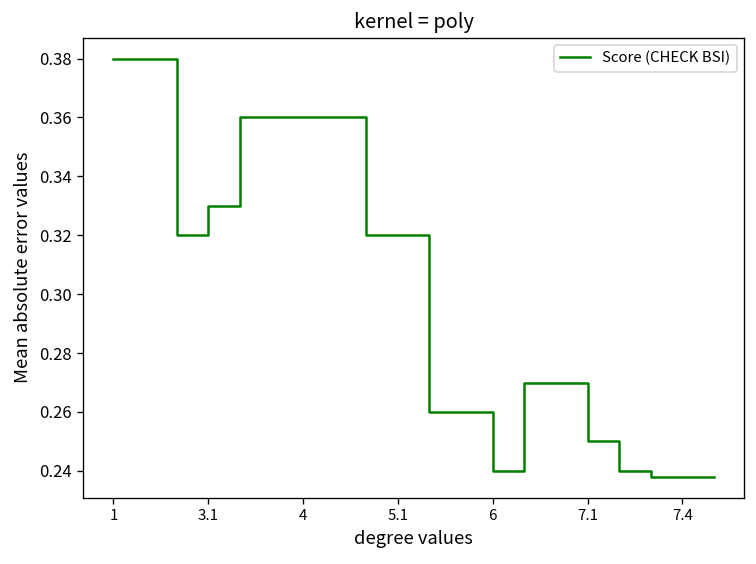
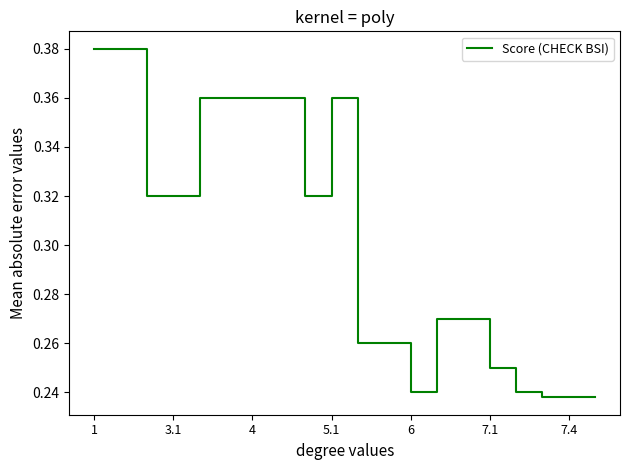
3.1: 0.33 -> 0.32
5.1: 0.32 -> 0.36
